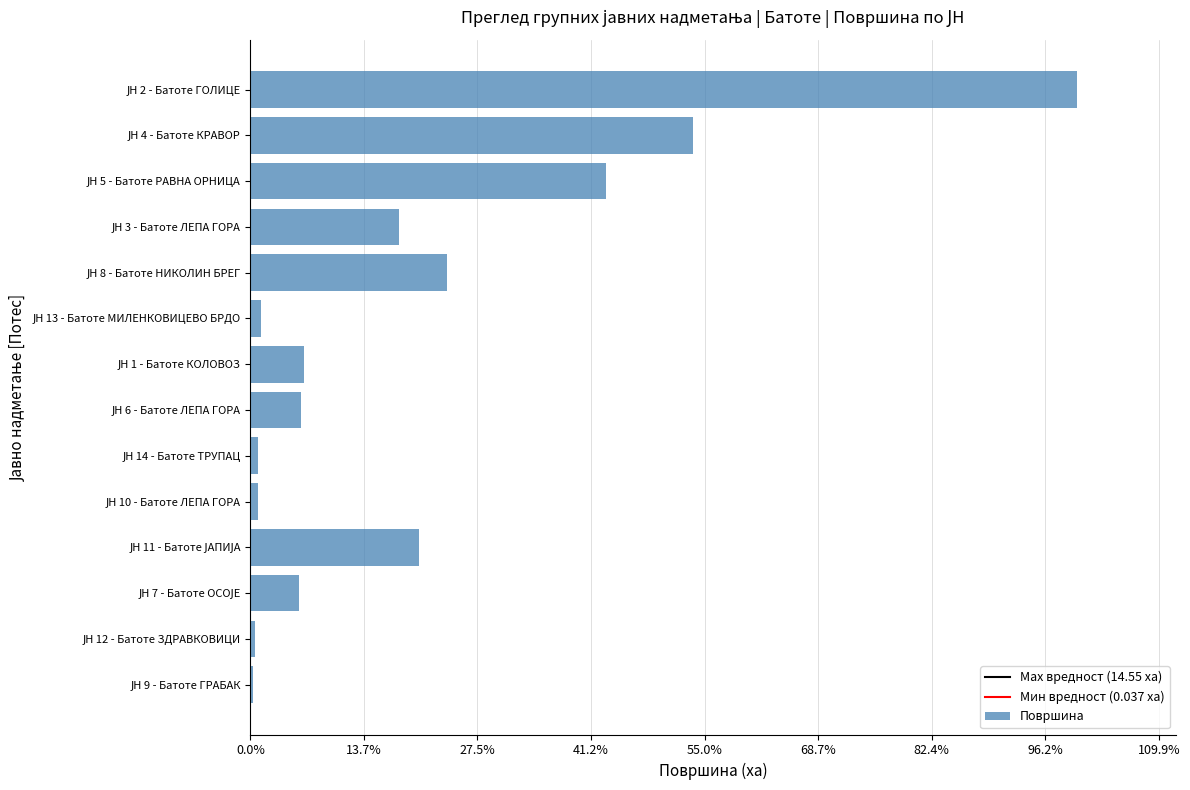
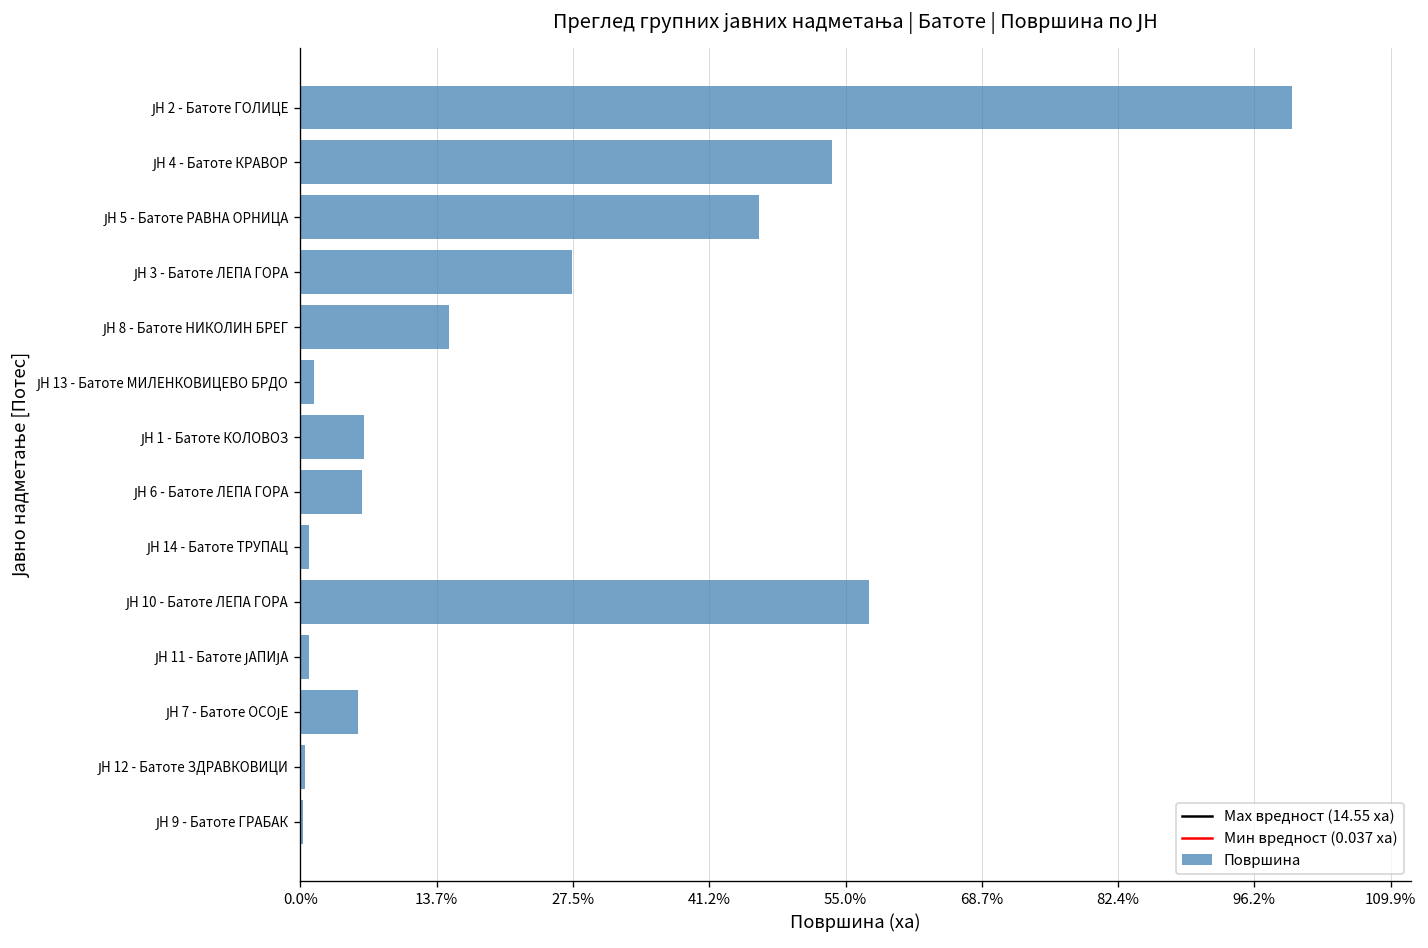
ЈН 5 - Батоте РАВНА ОРНИЦА: 43% -> 46%
ЈН 3 - Батоте ЛЕПА ГОРА: 18% -> 27%
ЈН 8 - Батоте НИКОЛИН БРЕГ: 24% -> 15%
ЈН 10 - Батоте ЛЕПА ГОРА: 1% -> 57%
ЈН 11 - Батоте ЈАПИЈА: 20% -> 1%
